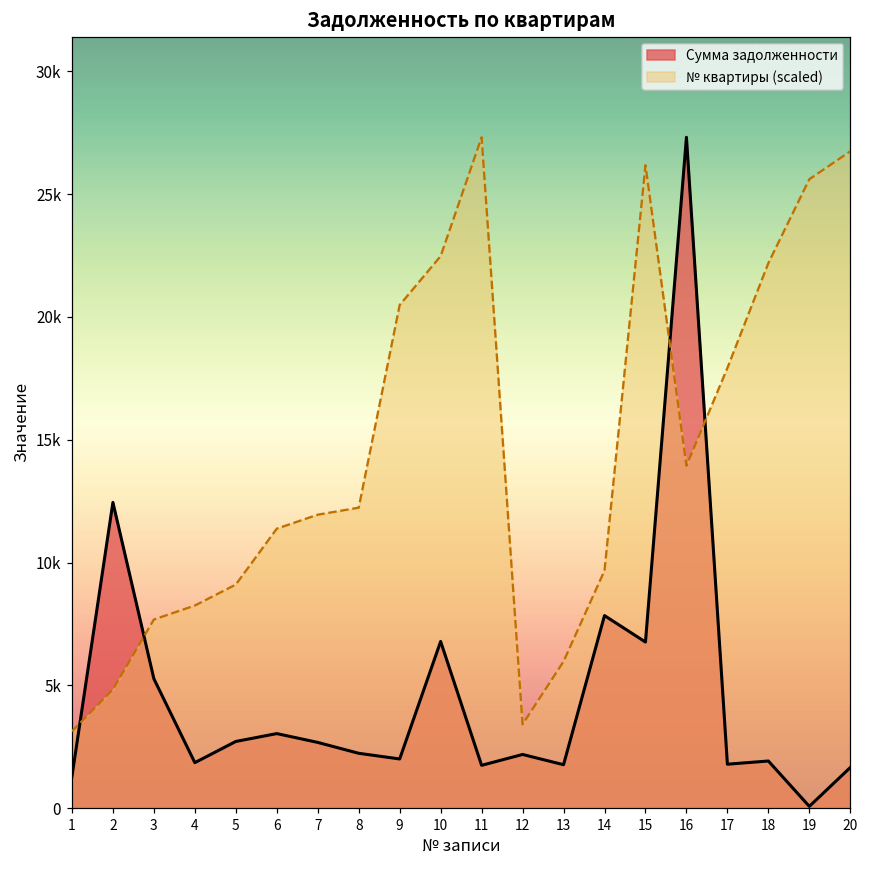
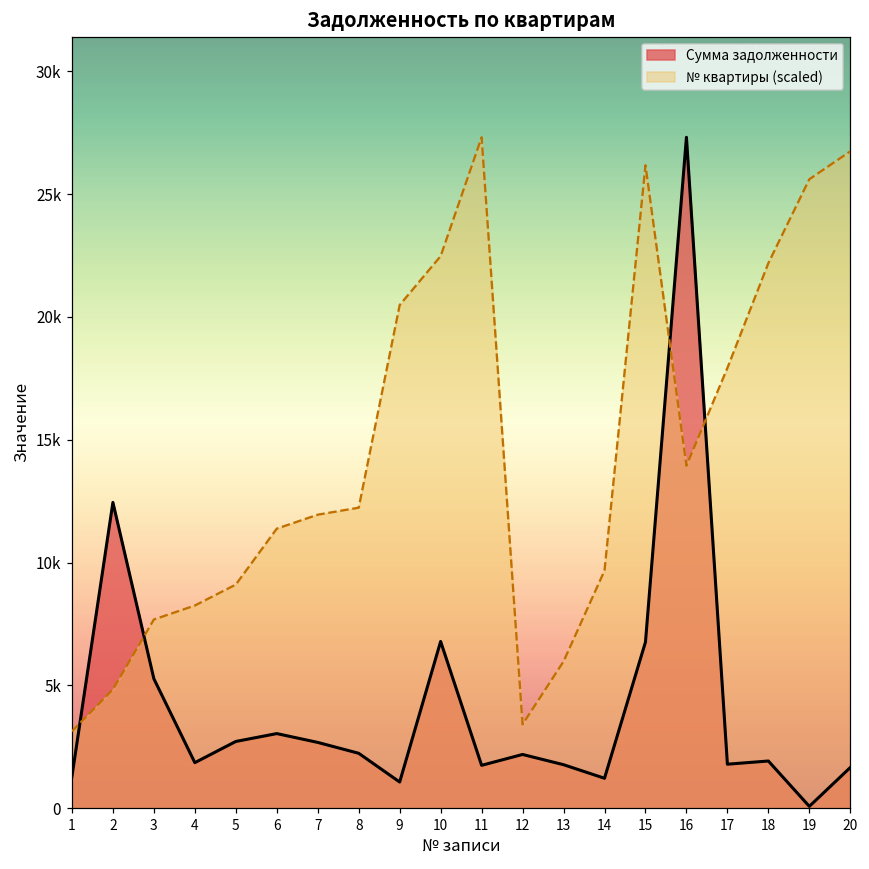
Сумма задолженности, 9: 2000 -> 1100
Сумма задолженности, 14: 7800 -> 1200
